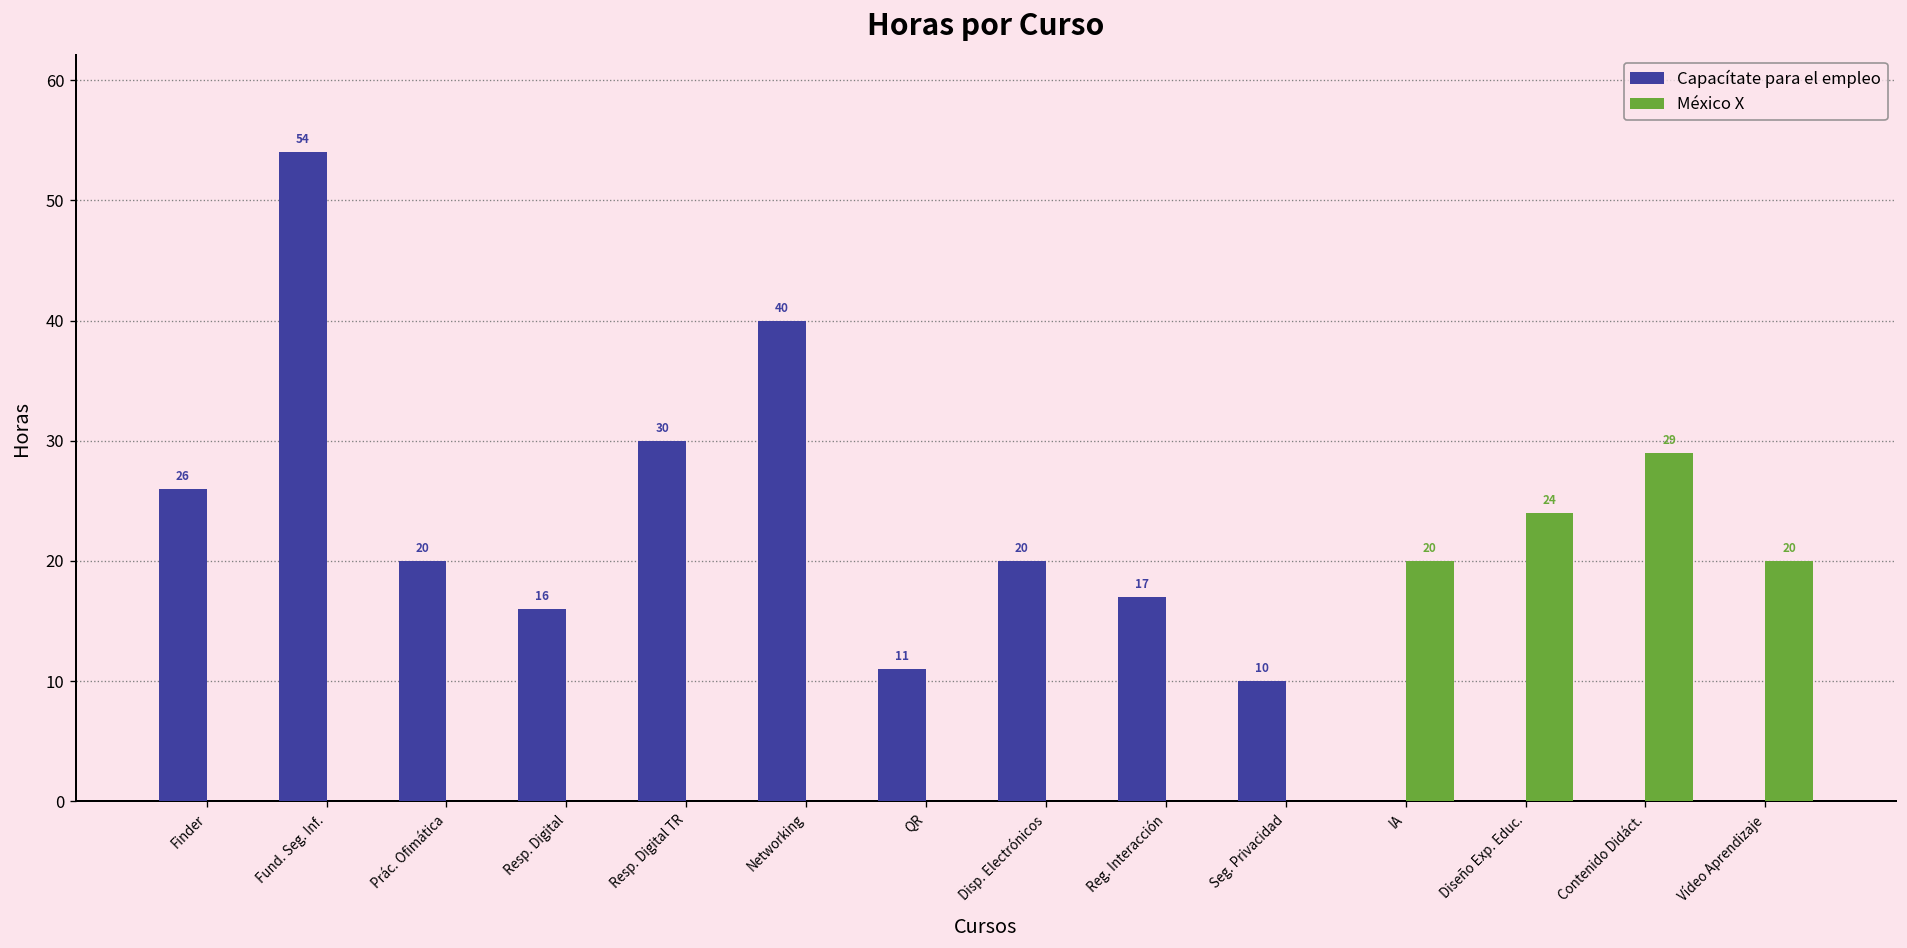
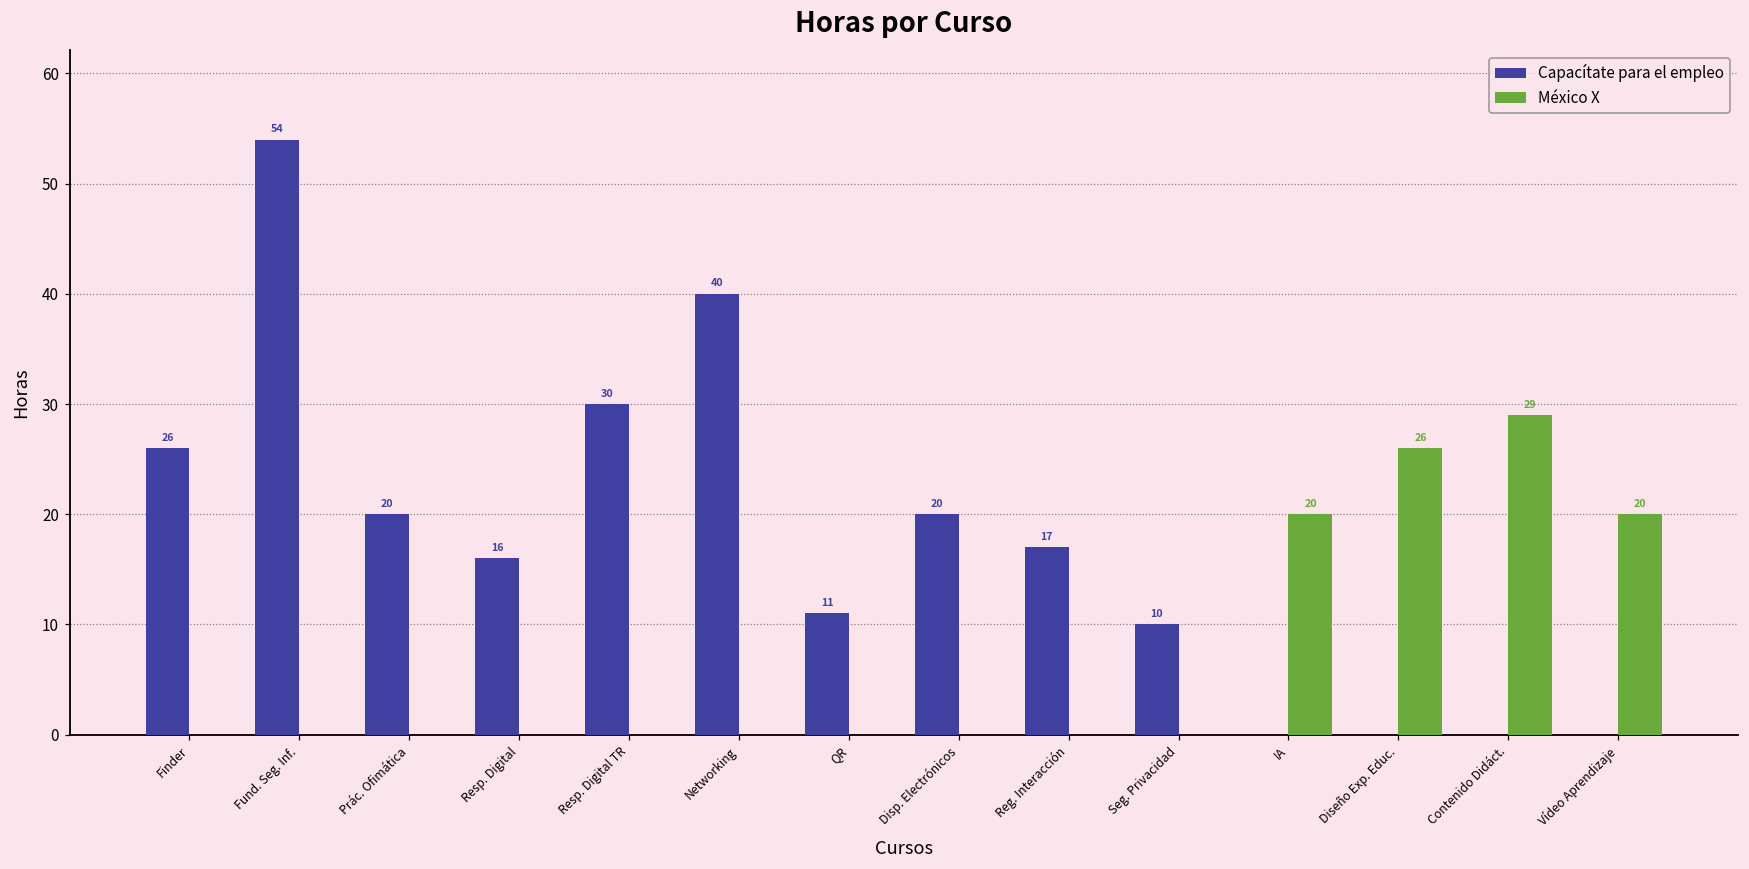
México X, Diseño Exp. Educ.: 24 -> 26
